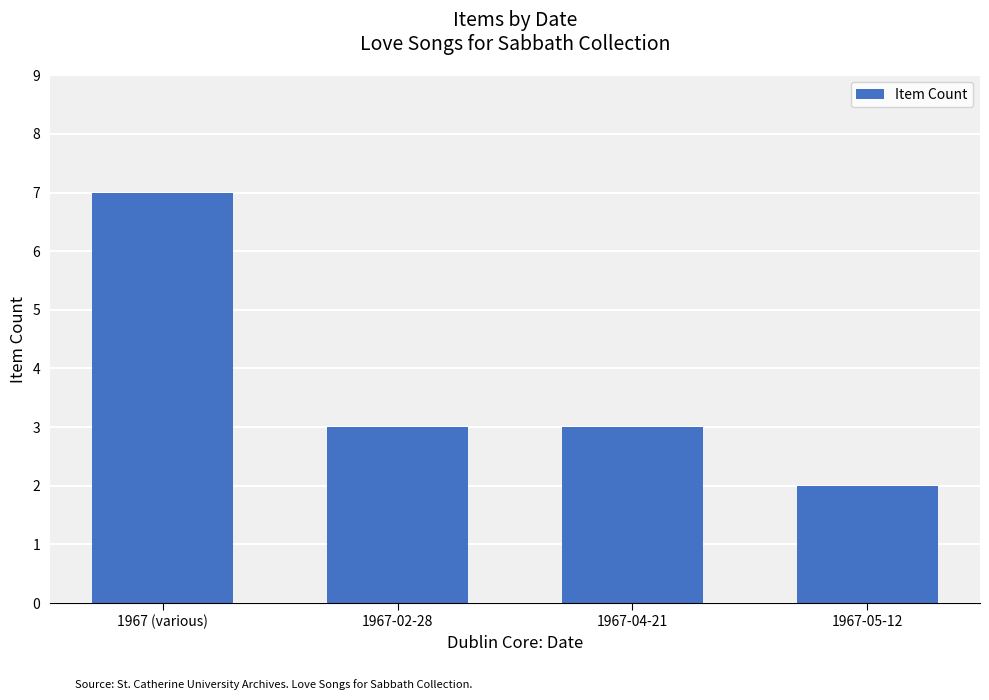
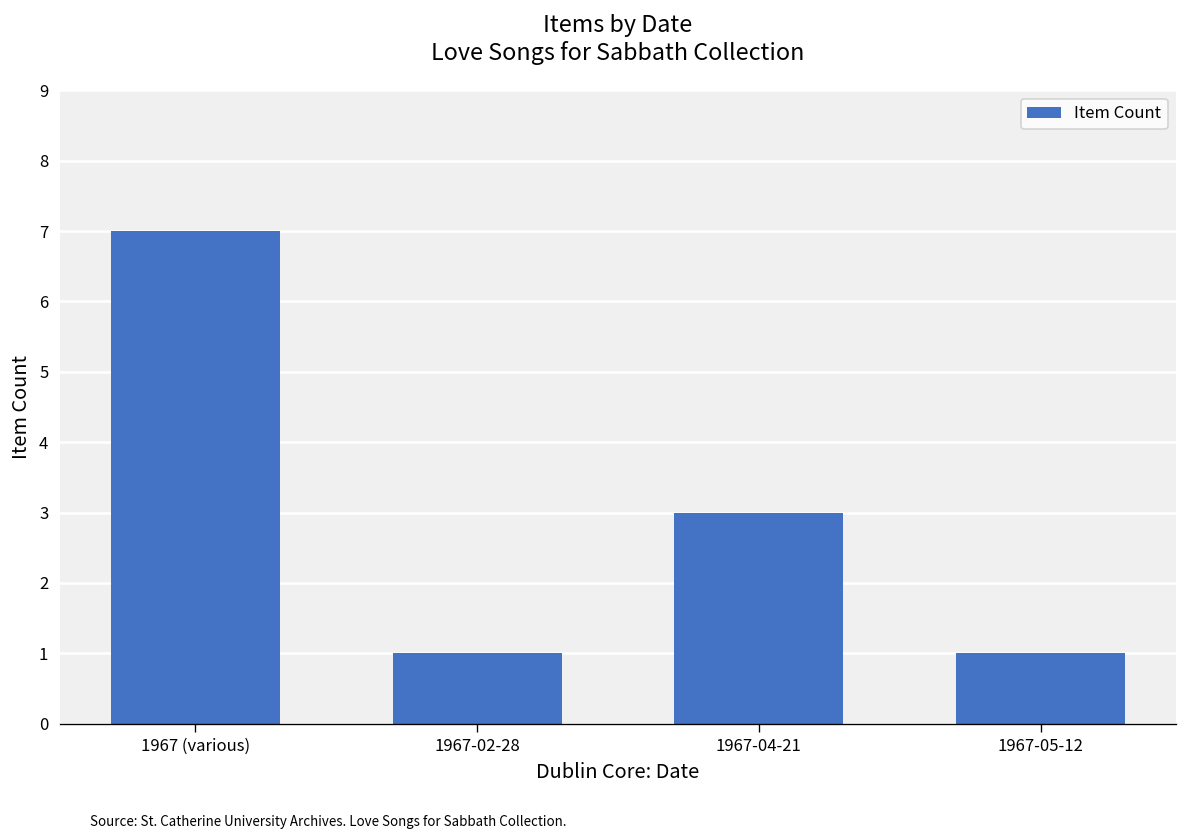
1967-02-28: 3 -> 1
1967-05-12: 2 -> 1
